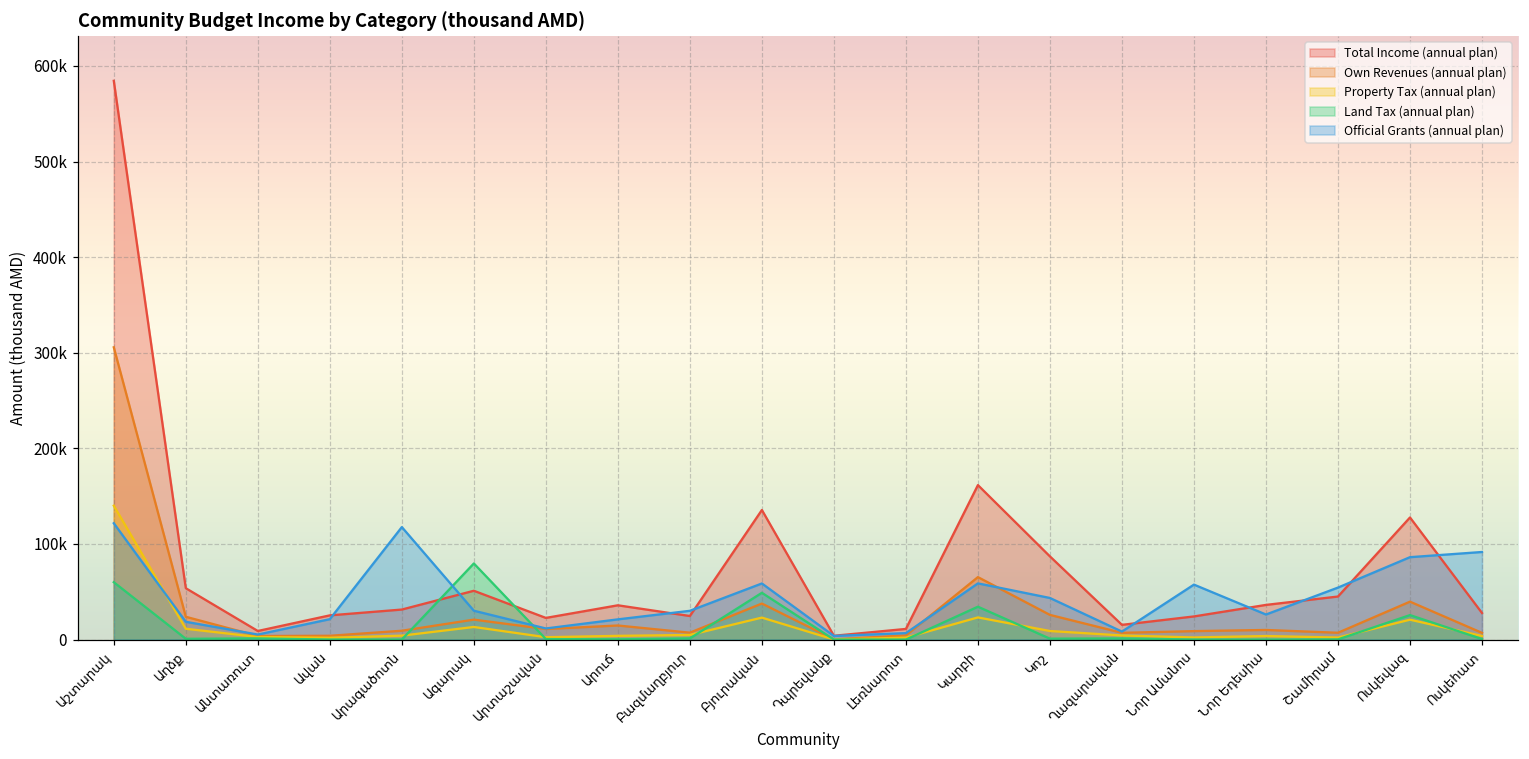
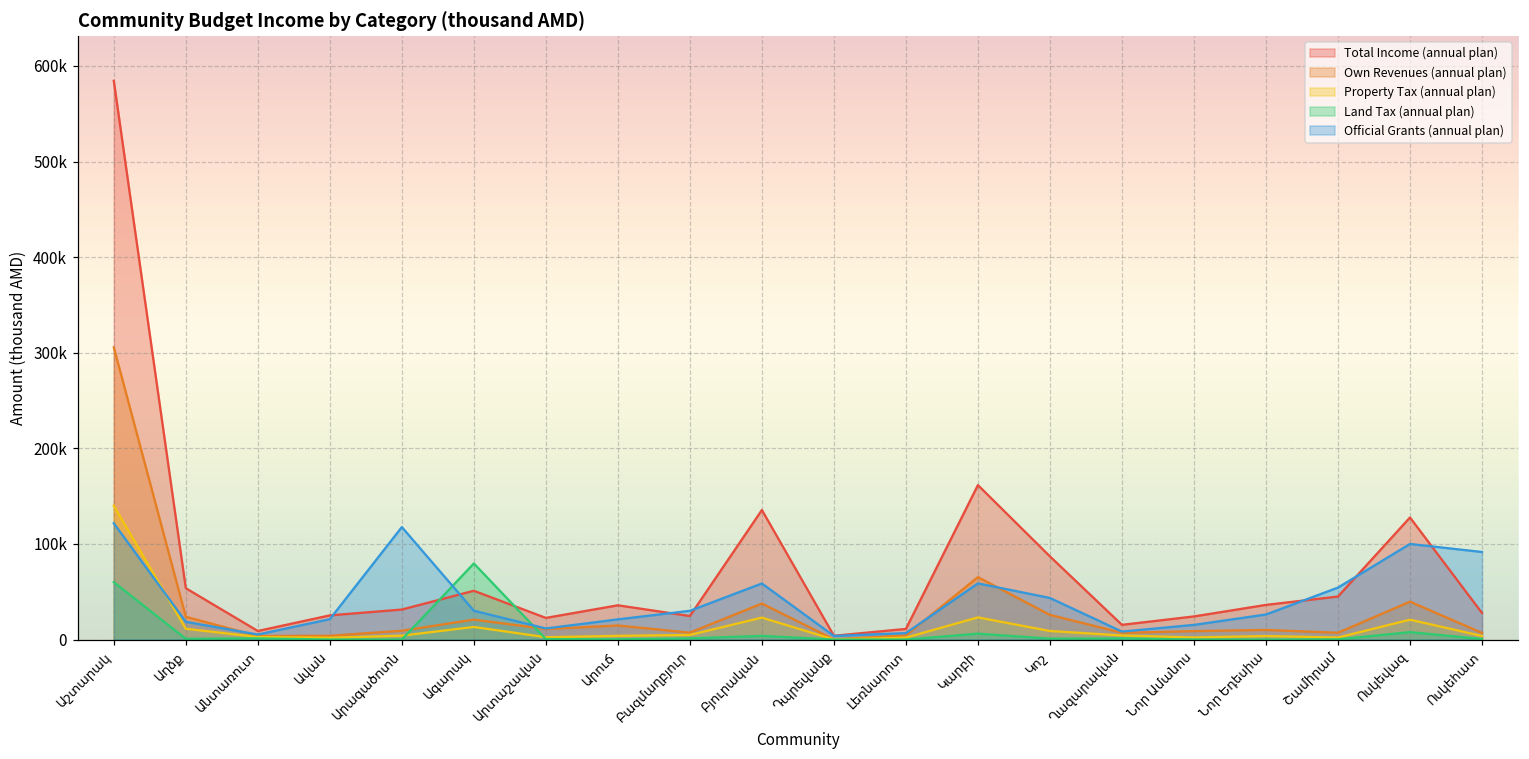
Land Tax (annual plan), Բյուրական: 50000 -> 0
Land Tax (annual plan), Կարբի: 30000 -> 10000
Official Grants (annual plan), Նոր Ամանոս: 60000 -> 20000
Land Tax (annual plan), Ոսկեվազ: 30000 -> 10000
Official Grants (annual plan), Ոսկեվազ: 90000 -> 100000
